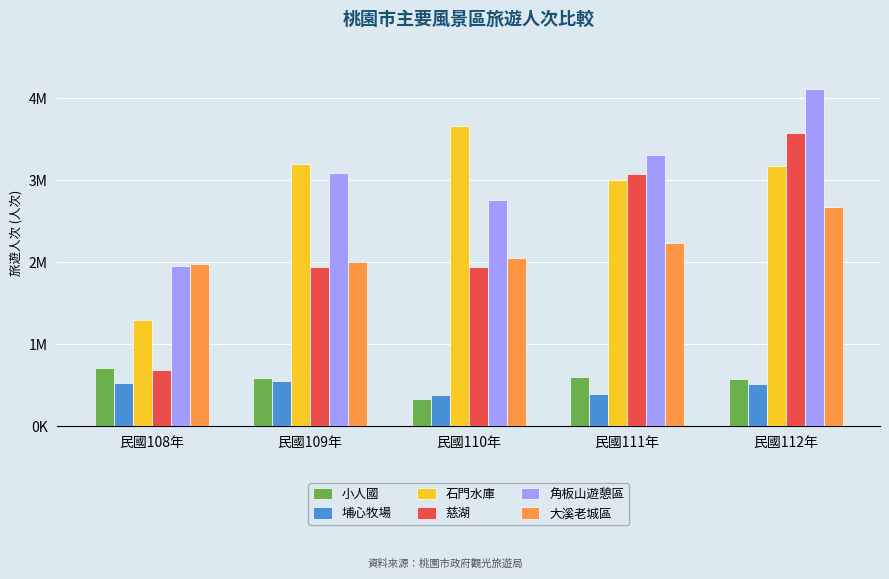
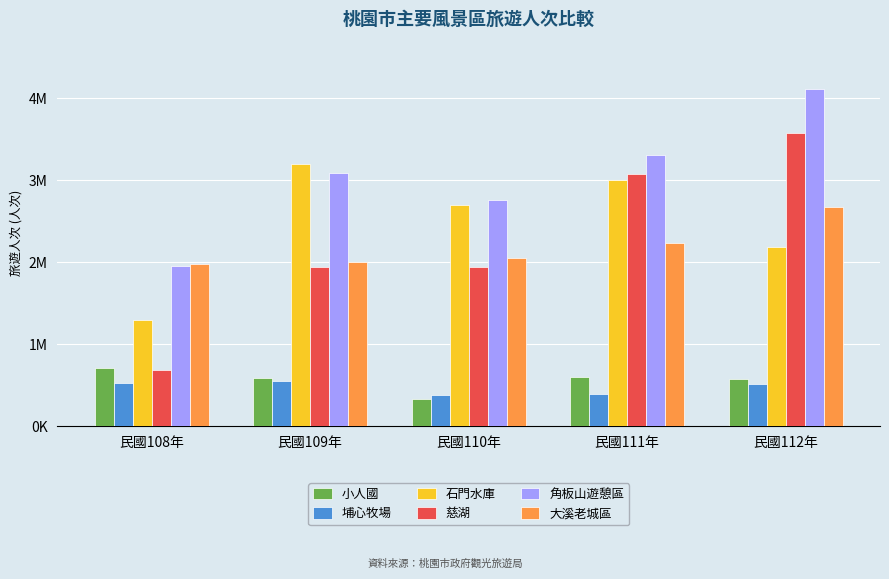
石門水庫, 民國110年: 3700000 -> 2700000
石門水庫, 民國112年: 3200000 -> 2200000
